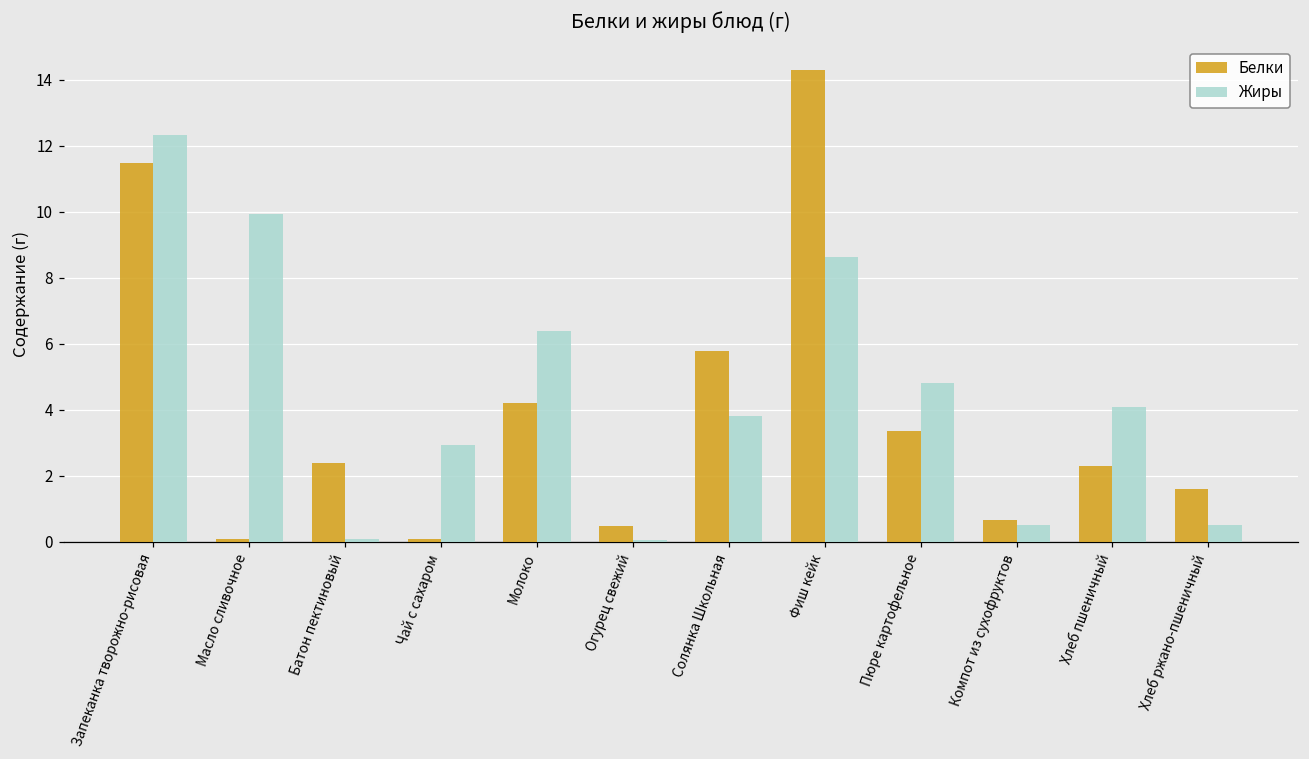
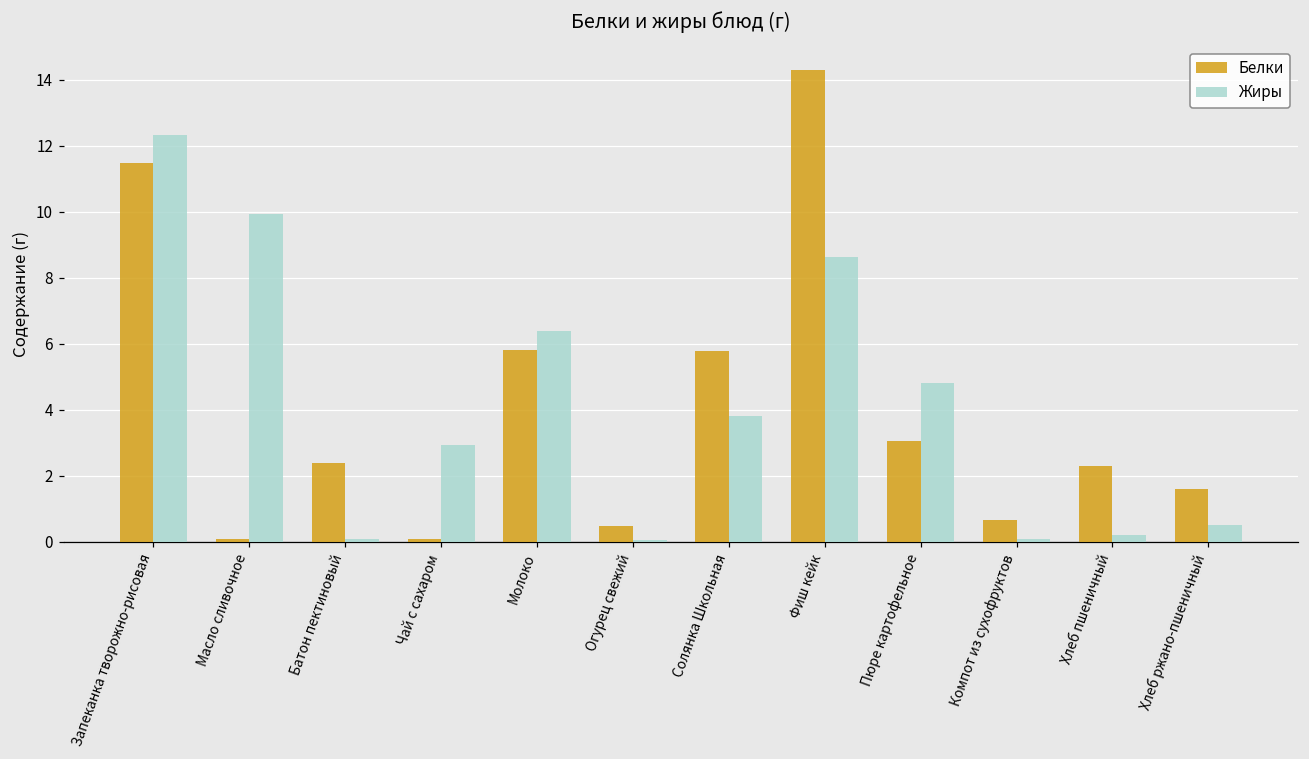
Белки, Молоко: 4.2 -> 5.8
Белки, Пюре картофельное: 3.4 -> 3.1
Жиры, Компот из сухофруктов: 0.5 -> 0.1
Жиры, Хлеб пшеничный: 4.1 -> 0.2
